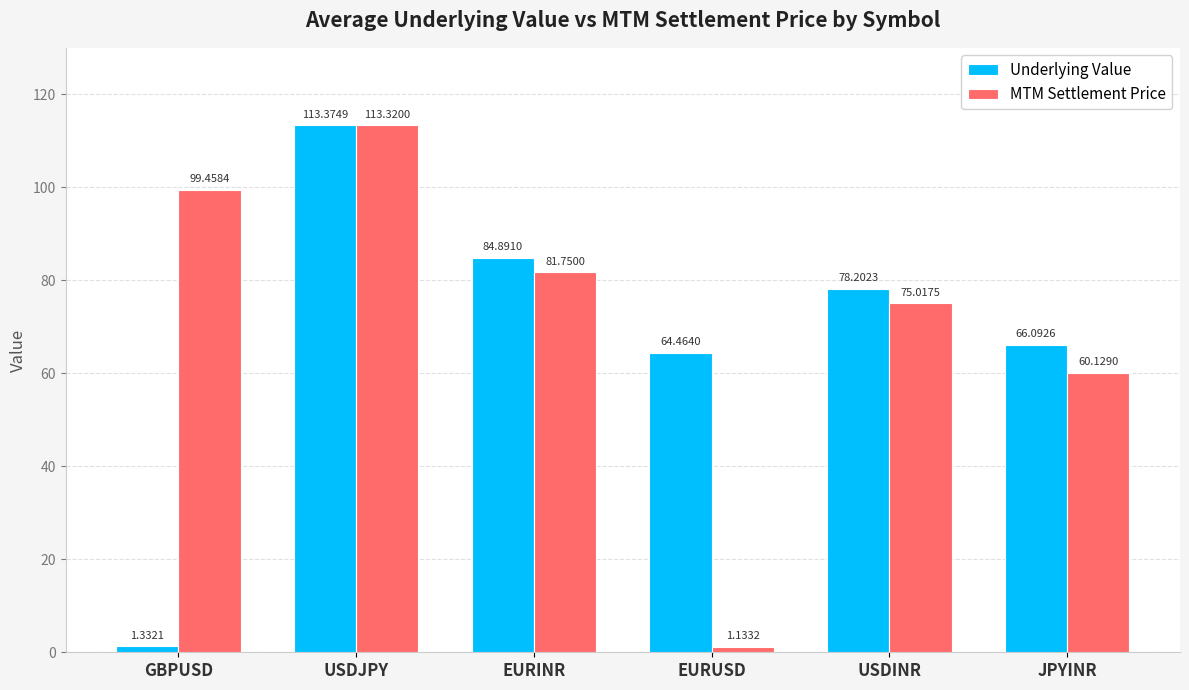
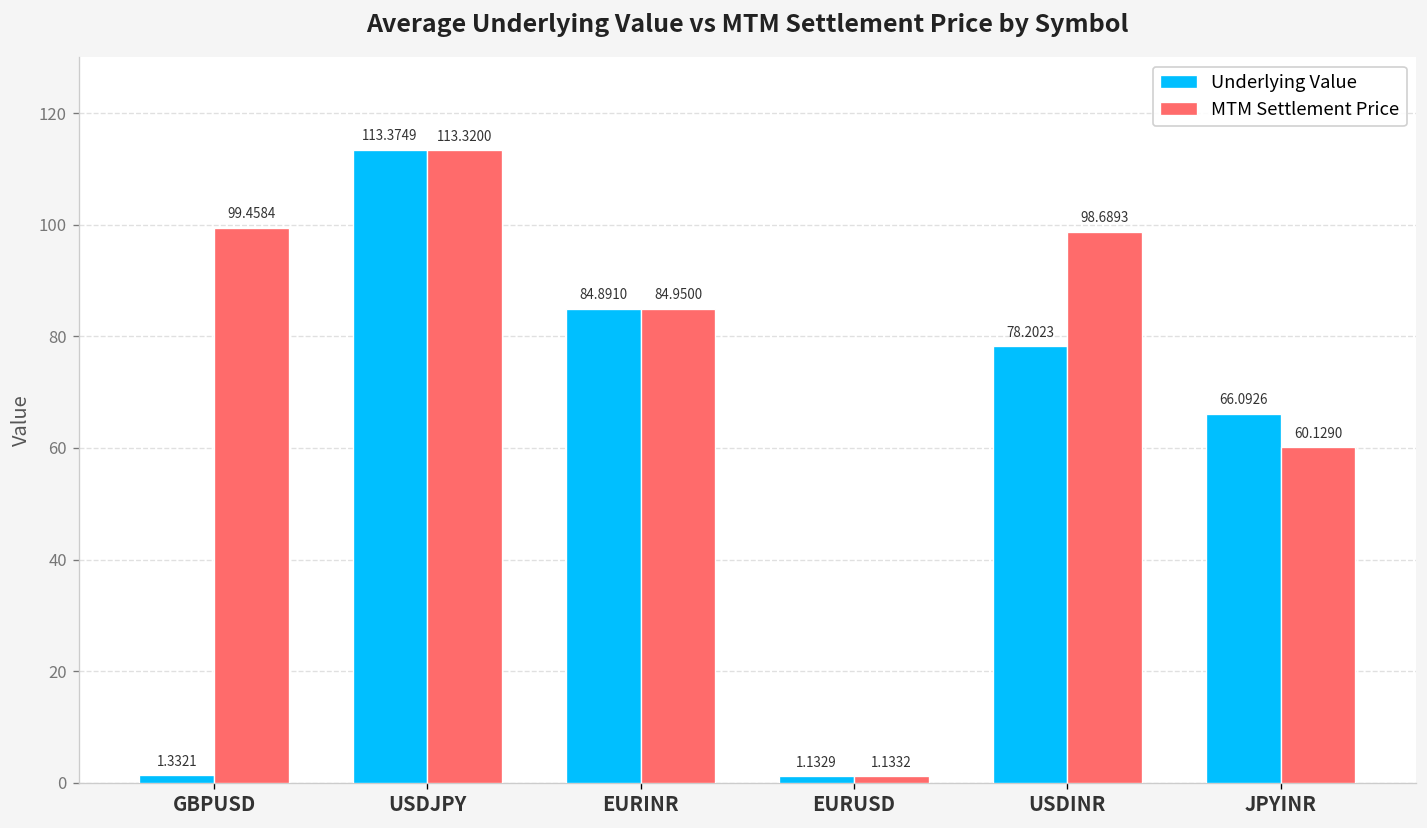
MTM Settlement Price, EURINR: 81.7500 -> 84.9500
Underlying Value, EURUSD: 64.4640 -> 1.1329
MTM Settlement Price, USDINR: 75.0175 -> 98.6893
